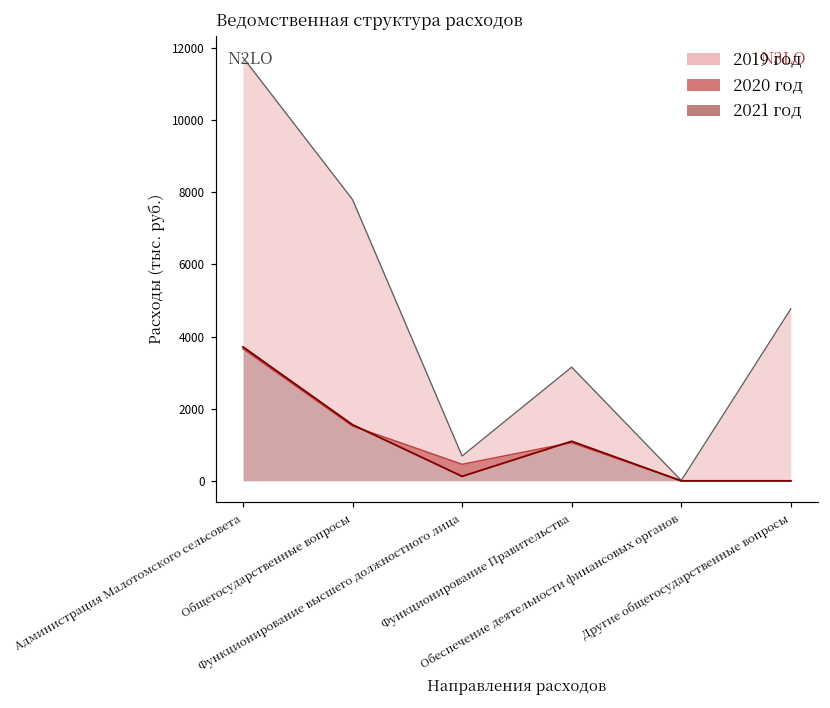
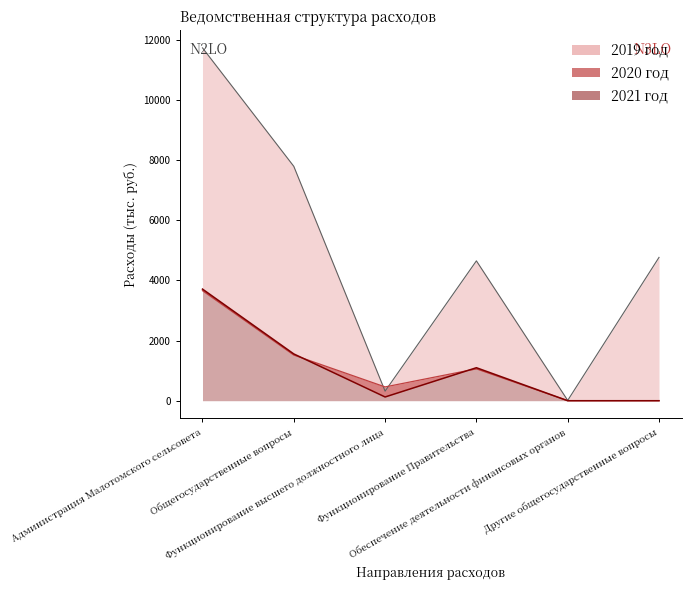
2019 год, Функционирование высшего должностного лица: 700 -> 300
2019 год, Функционирование Правительства: 3200 -> 4700
